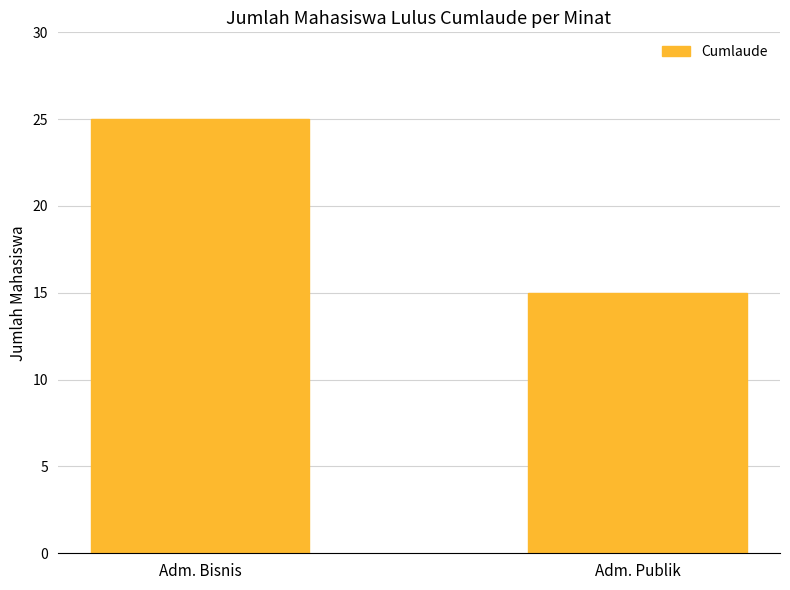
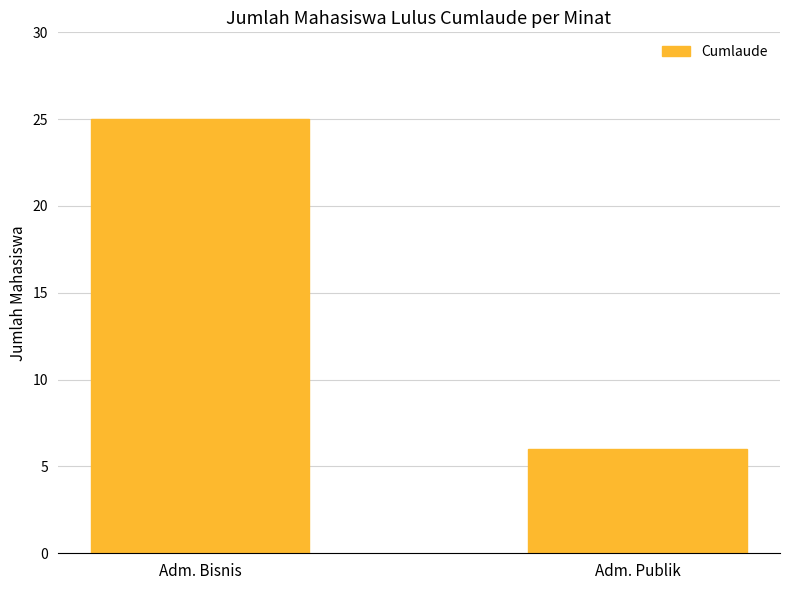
Adm. Publik: 15 -> 6
